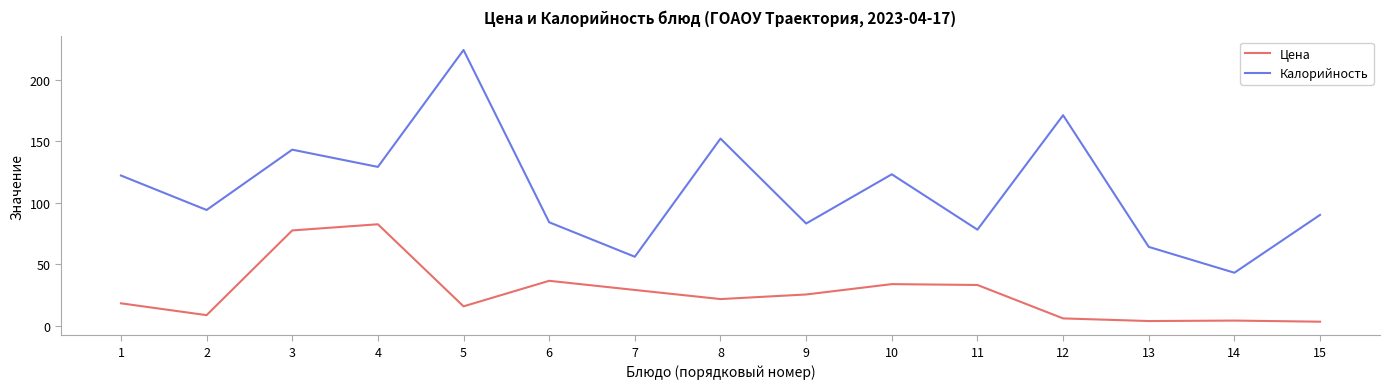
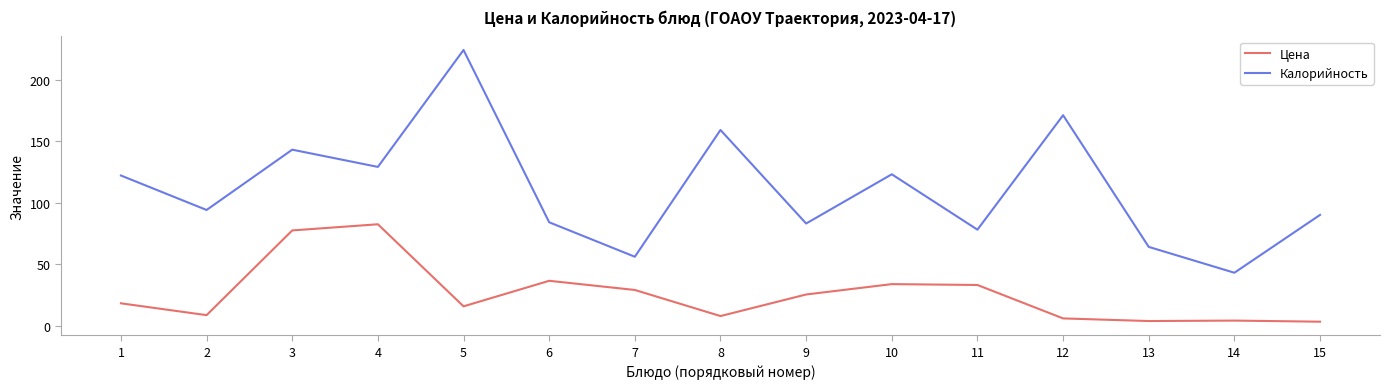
Цена, 8: 22 -> 8
Калорийность, 8: 152 -> 159
